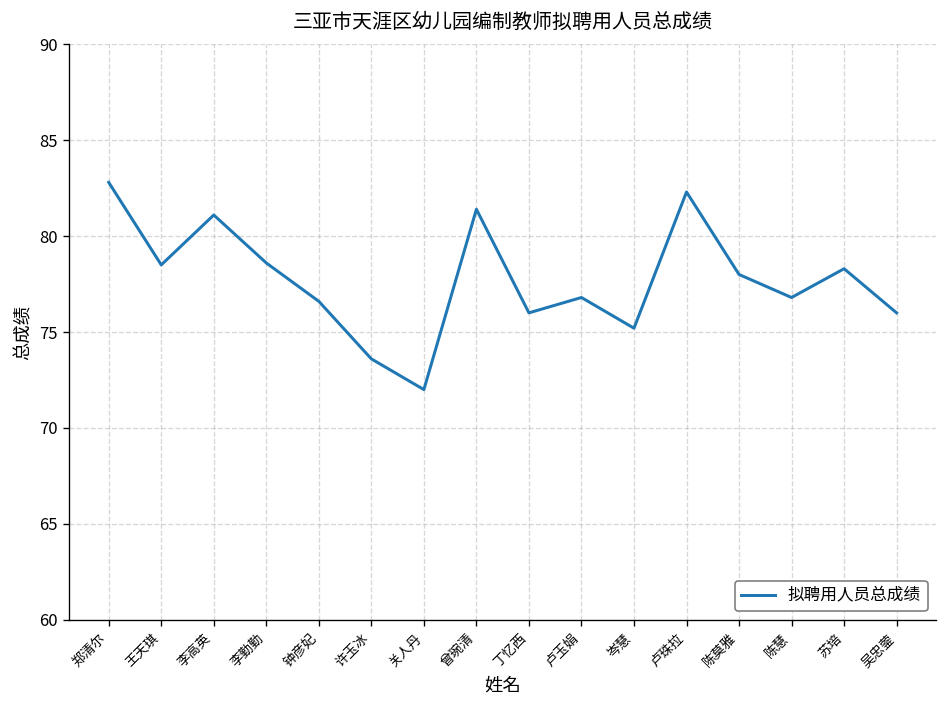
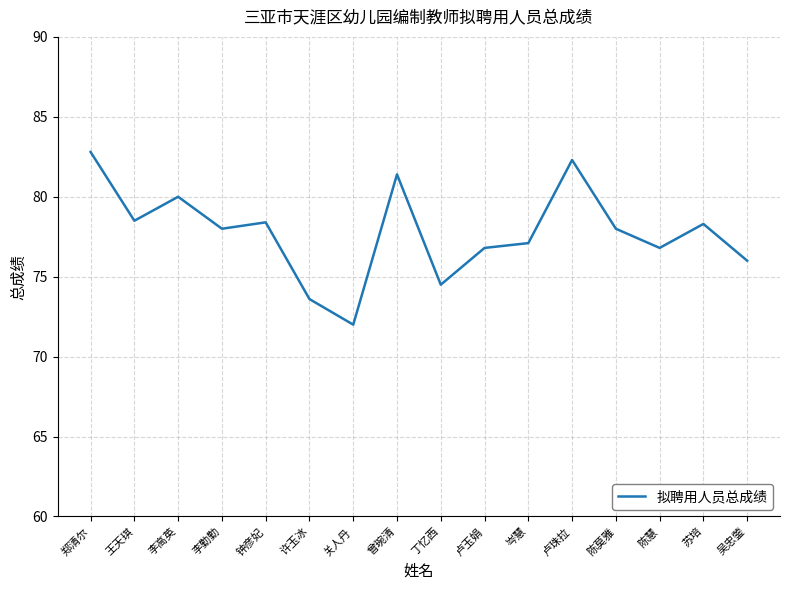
李高英: 81.1 -> 80.0
李勤勤: 78.6 -> 78.0
钟彦妃: 76.6 -> 78.4
丁忆西: 76.0 -> 74.5
岑慧: 75.2 -> 77.1
